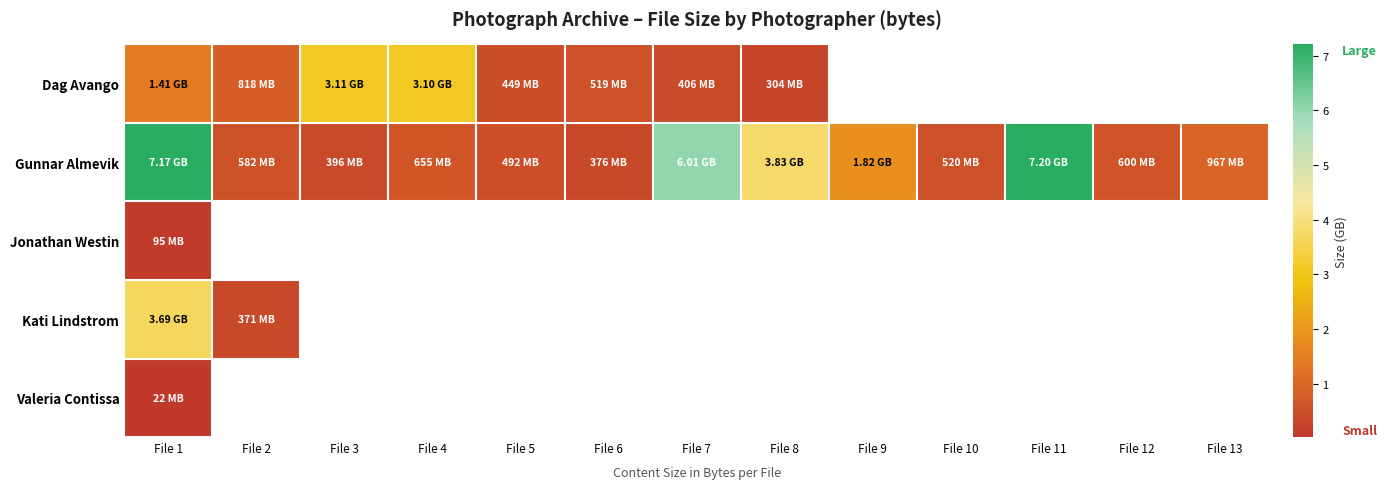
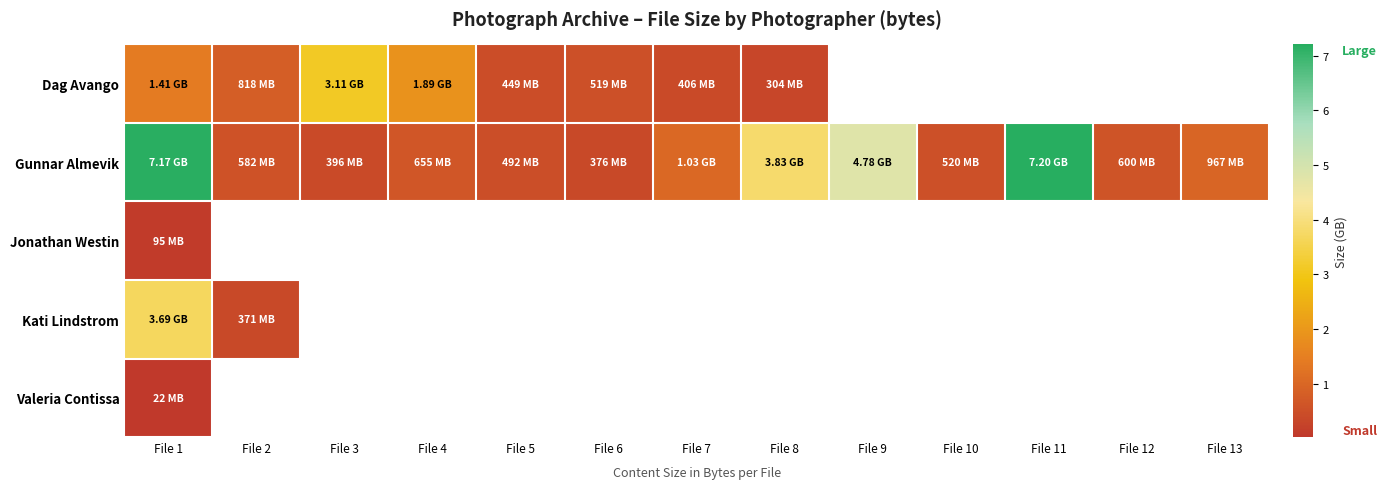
Dag Avango, File 4: 3.10 -> 1.89
Gunnar Almevik, File 7: 6.01 -> 1.03
Gunnar Almevik, File 9: 1.82 -> 4.78
